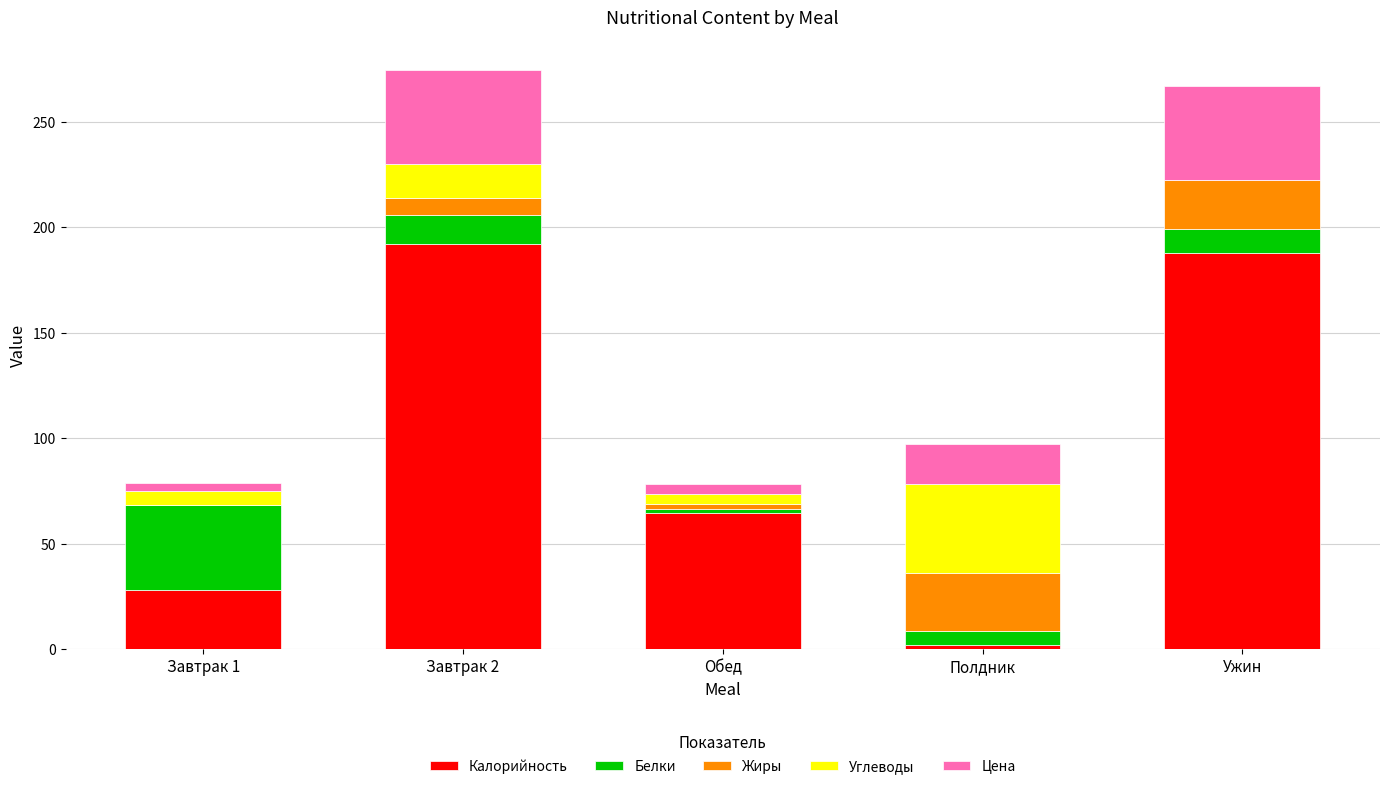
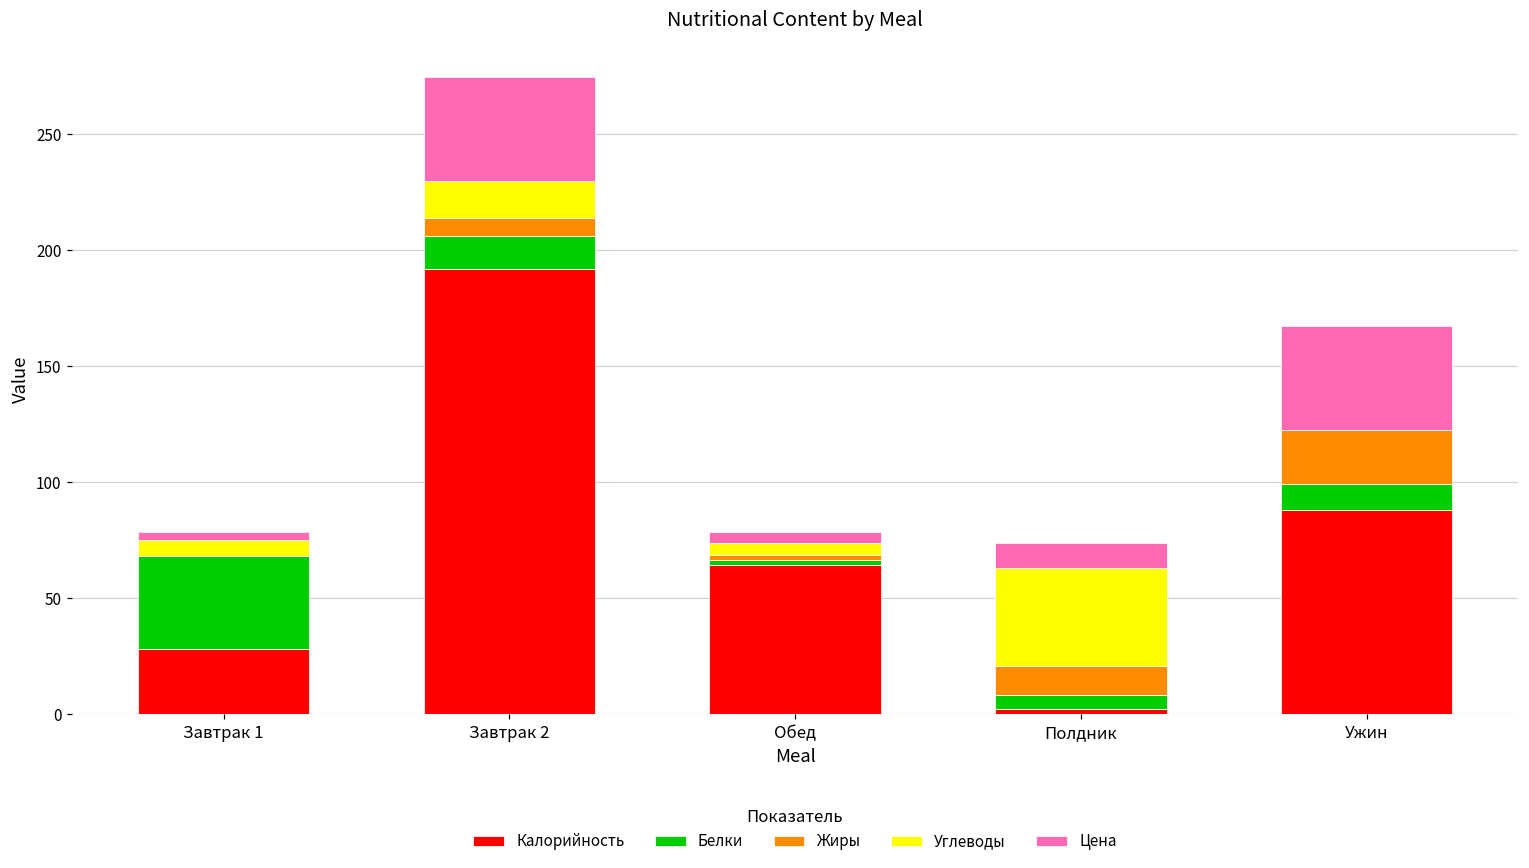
Жиры, Полдник: 28 -> 12
Цена, Полдник: 19 -> 11
Калорийность, Ужин: 188 -> 88
